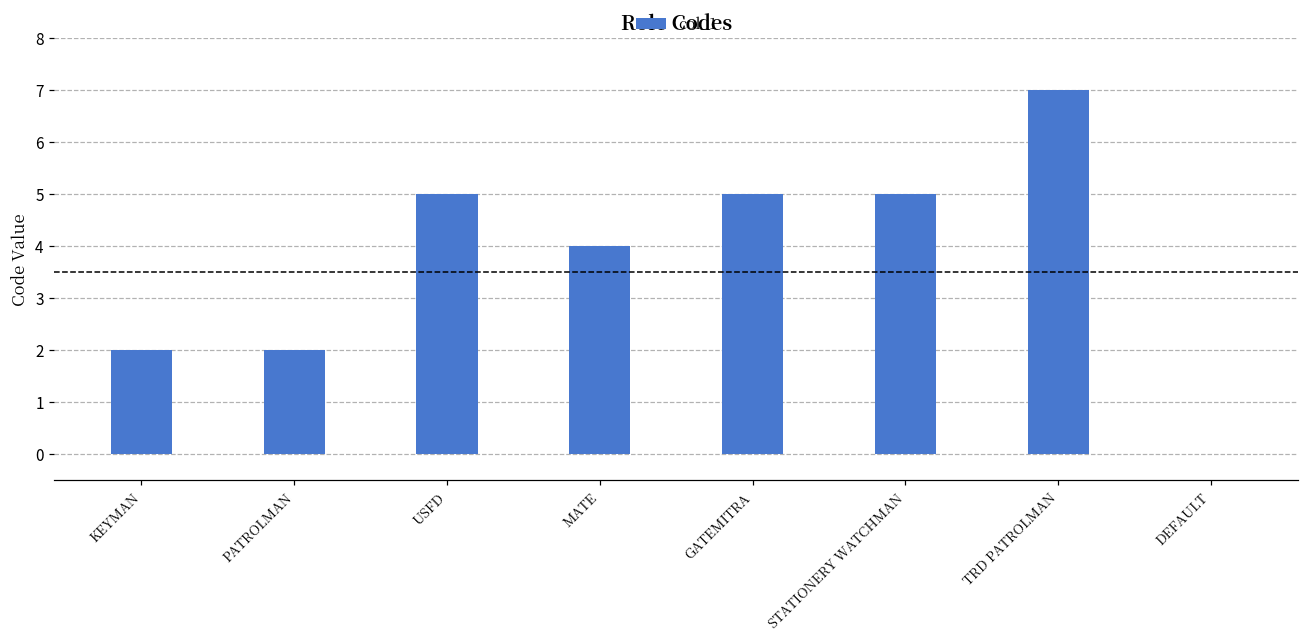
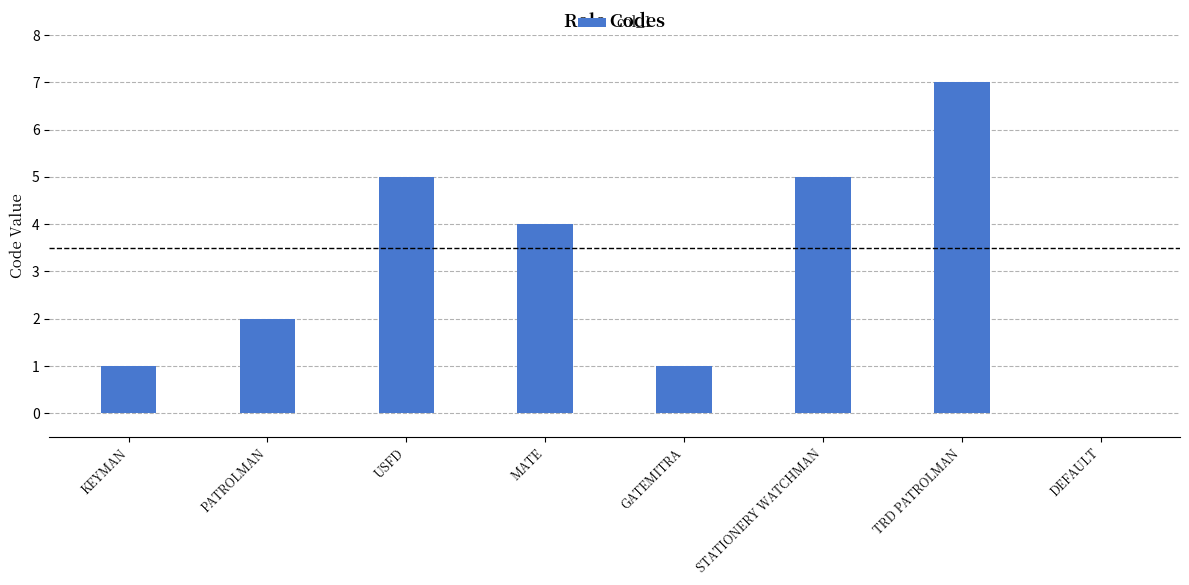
KEYMAN: 2 -> 1
GATEMITRA: 5 -> 1
